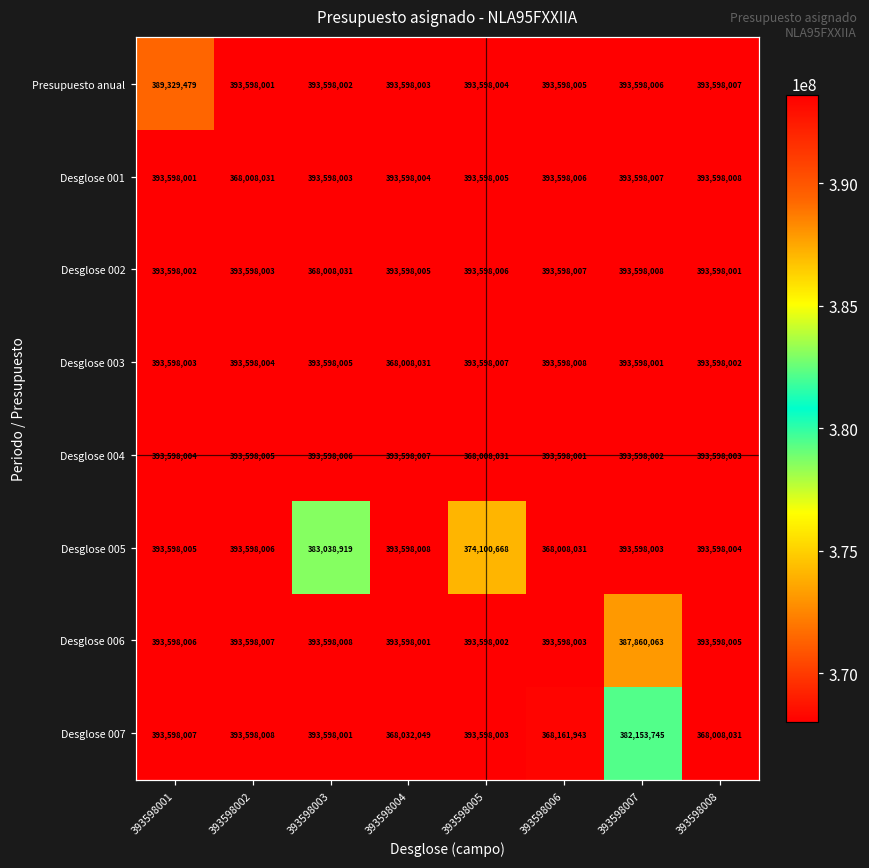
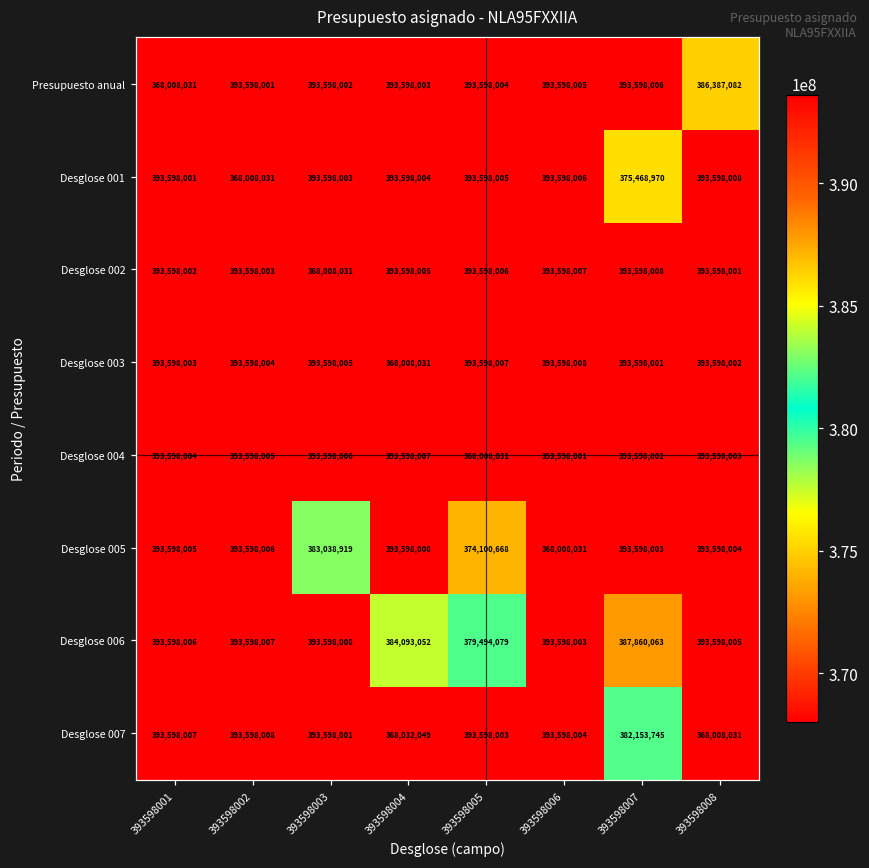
Presupuesto anual, 393598001: 389,329,479 -> 368,008,031
Presupuesto anual, 393598008: 393,598,007 -> 386,387,082
Desglose 001, 393598007: 393,598,007 -> 375,468,970
Desglose 006, 393598004: 393,598,001 -> 384,093,052
Desglose 006, 393598005: 393,598,002 -> 379,494,079
Desglose 007, 393598006: 368,161,943 -> 393,598,004
